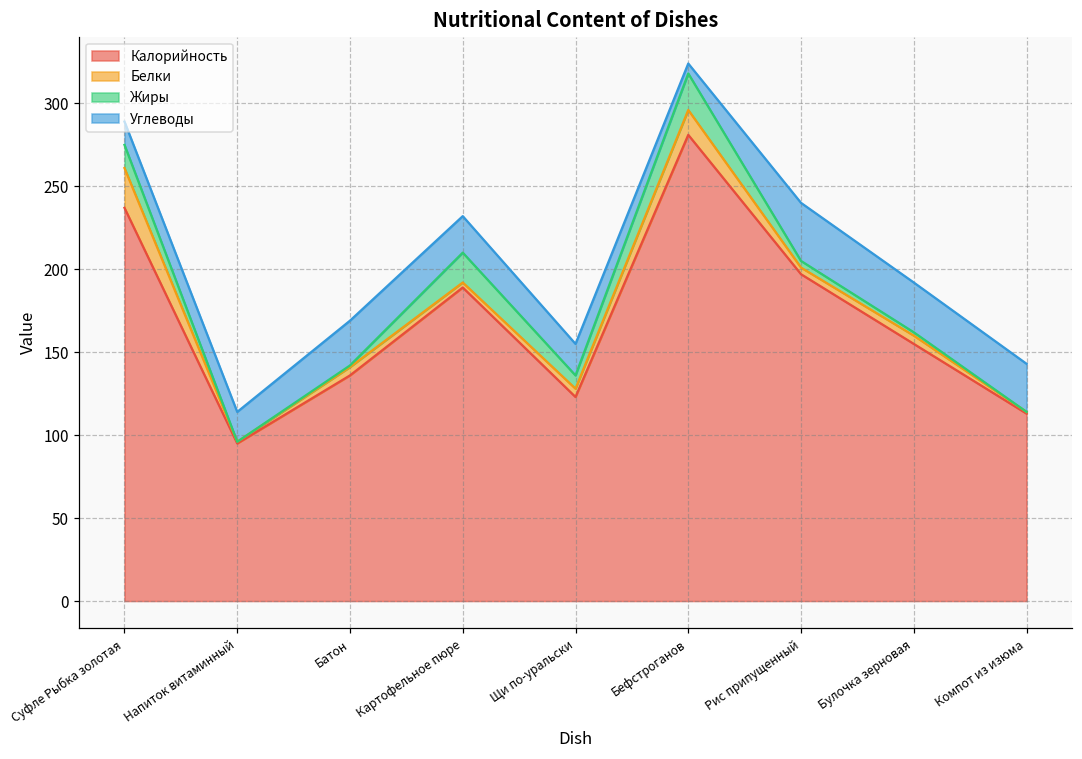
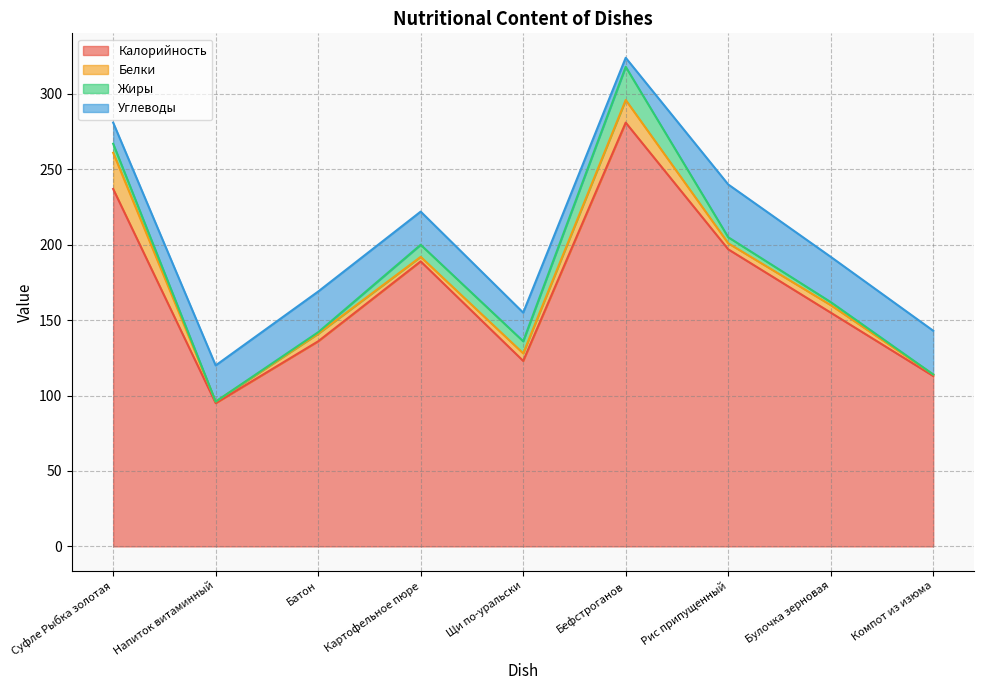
Жиры, Суфле Рыбка золотая: 14 -> 6
Углеводы, Напиток витаминный: 18 -> 24
Жиры, Картофельное пюре: 18 -> 8
